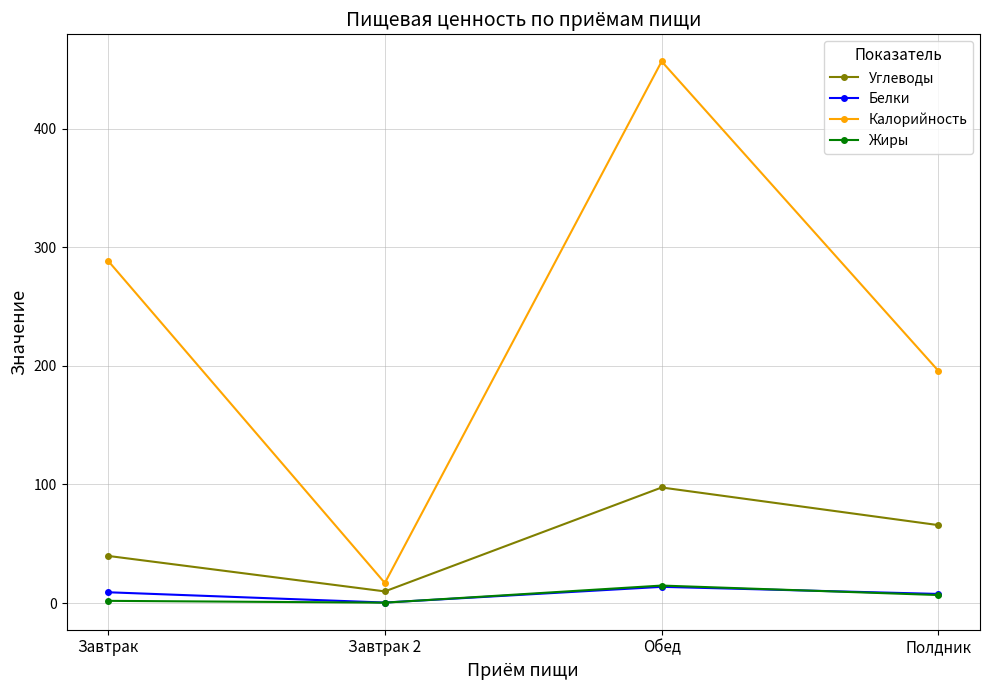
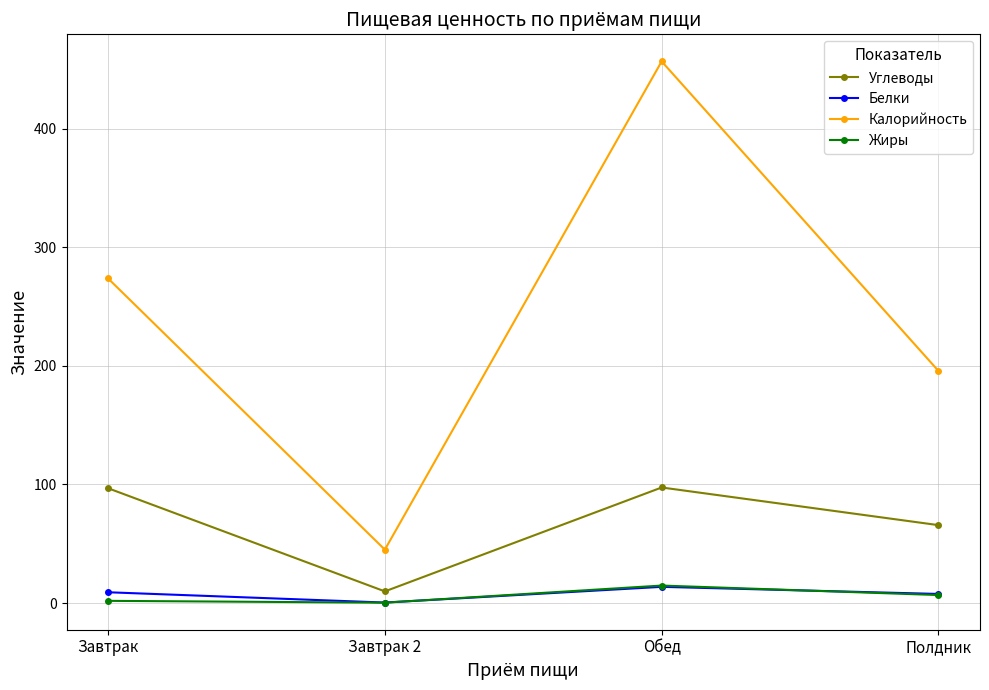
Углеводы, Завтрак: 40 -> 97
Калорийность, Завтрак: 289 -> 274
Калорийность, Завтрак 2: 17 -> 45
